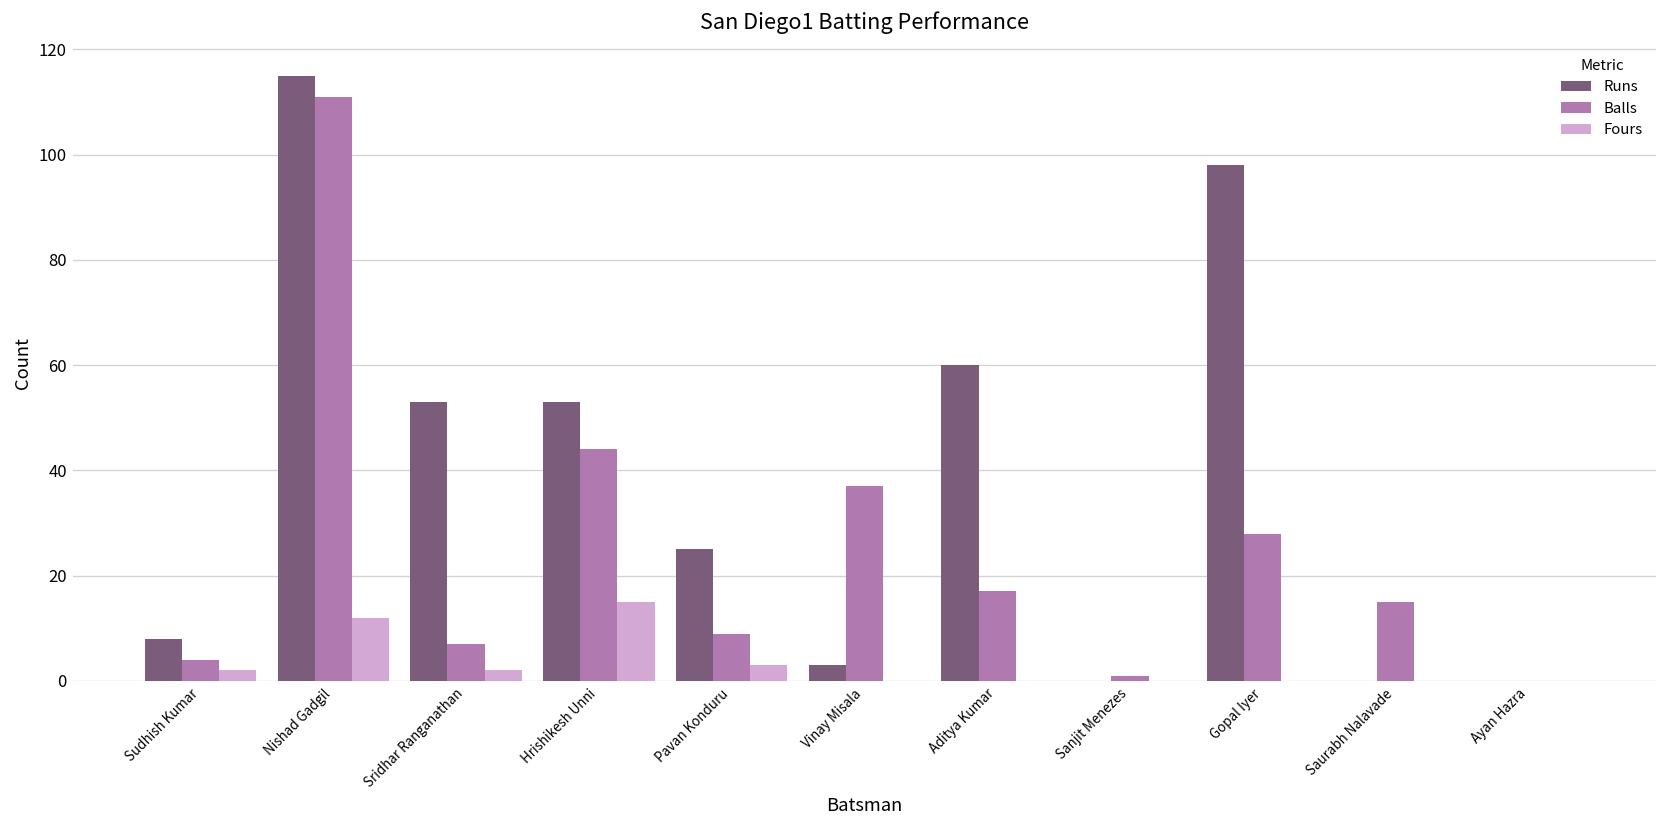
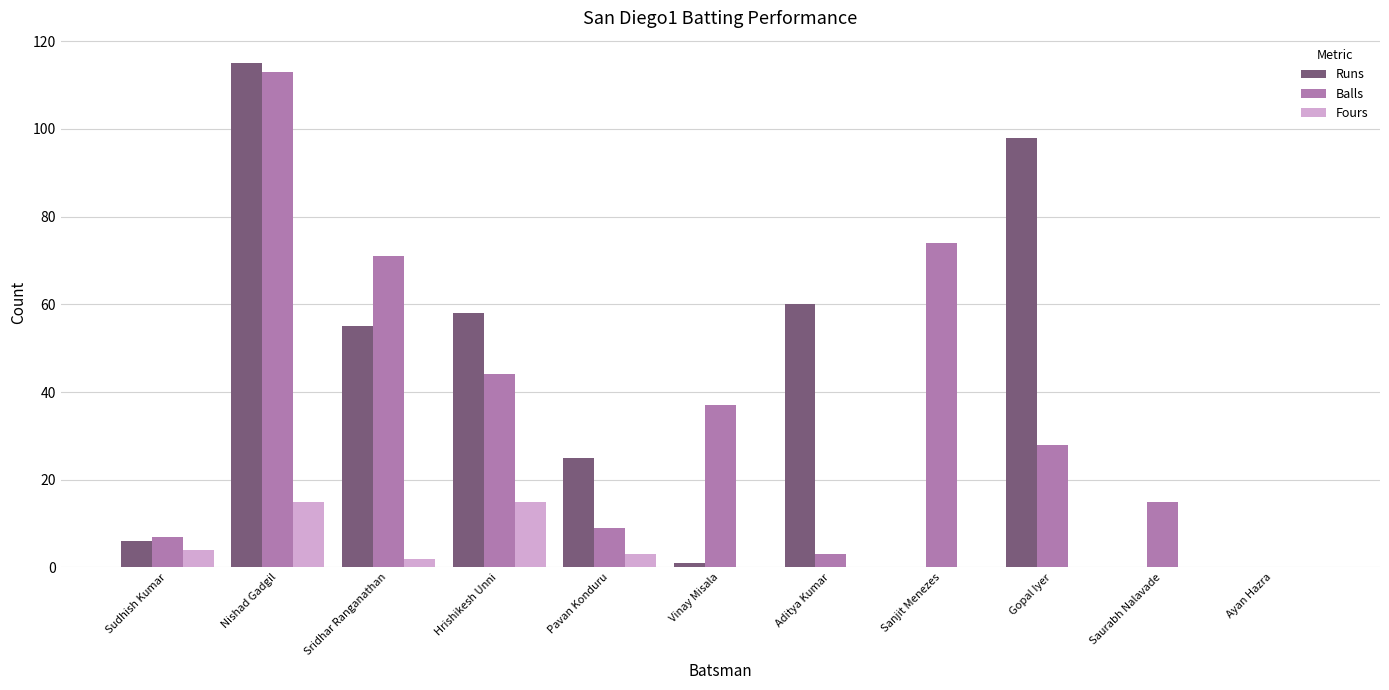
Runs, Sudhish Kumar: 8 -> 6
Balls, Sudhish Kumar: 4 -> 7
Fours, Sudhish Kumar: 2 -> 4
Balls, Nishad Gadgil: 111 -> 113
Fours, Nishad Gadgil: 12 -> 15
Runs, Sridhar Ranganathan: 53 -> 55
Balls, Sridhar Ranganathan: 7 -> 71
Runs, Hrishikesh Unni: 53 -> 58
Runs, Vinay Misala: 3 -> 1
Balls, Aditya Kumar: 17 -> 3
Balls, Sanjit Menezes: 1 -> 74
